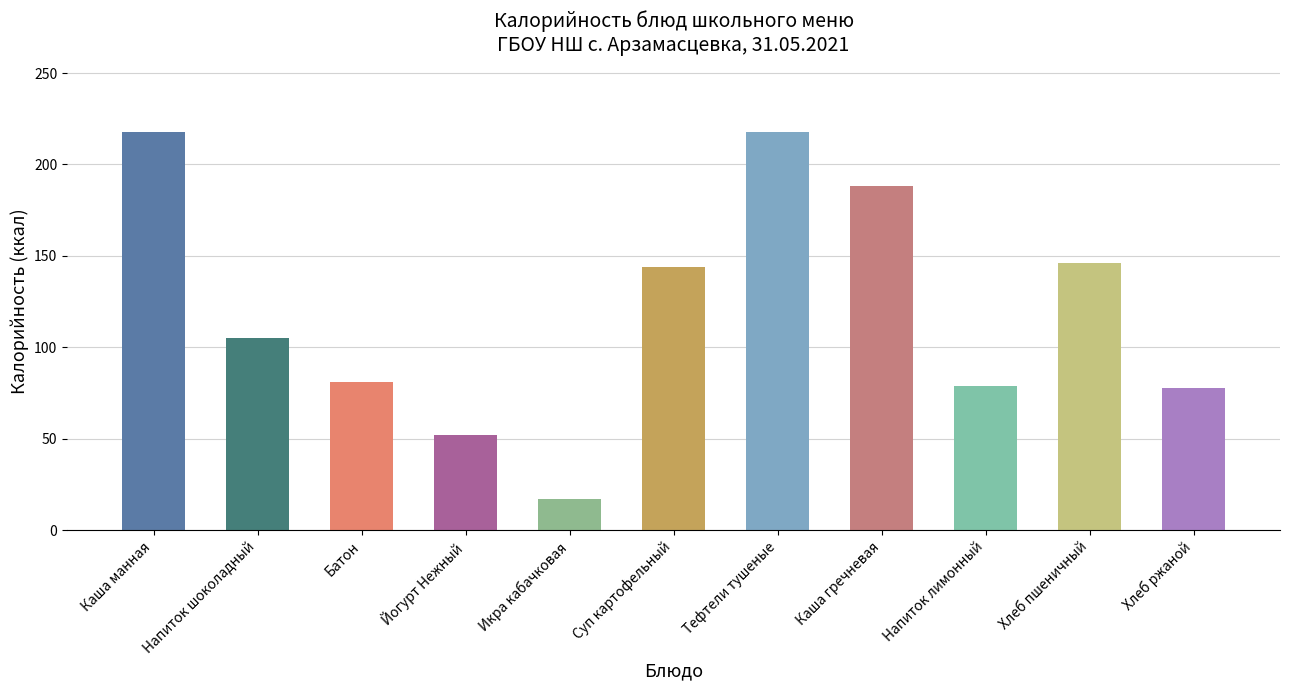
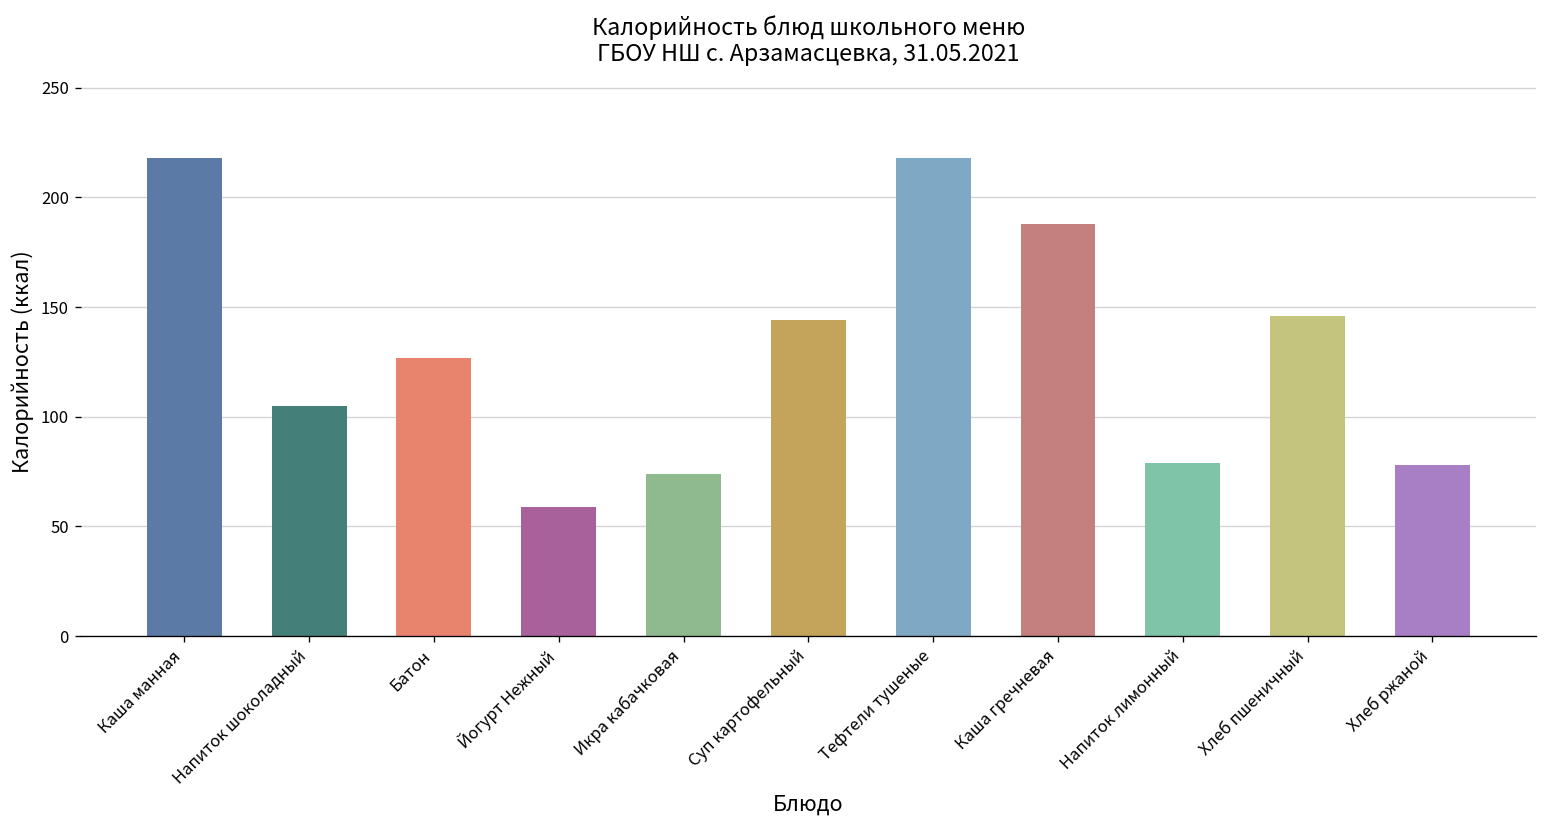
Батон: 81 -> 127
Йогурт Нежный: 52 -> 59
Икра кабачковая: 17 -> 74
